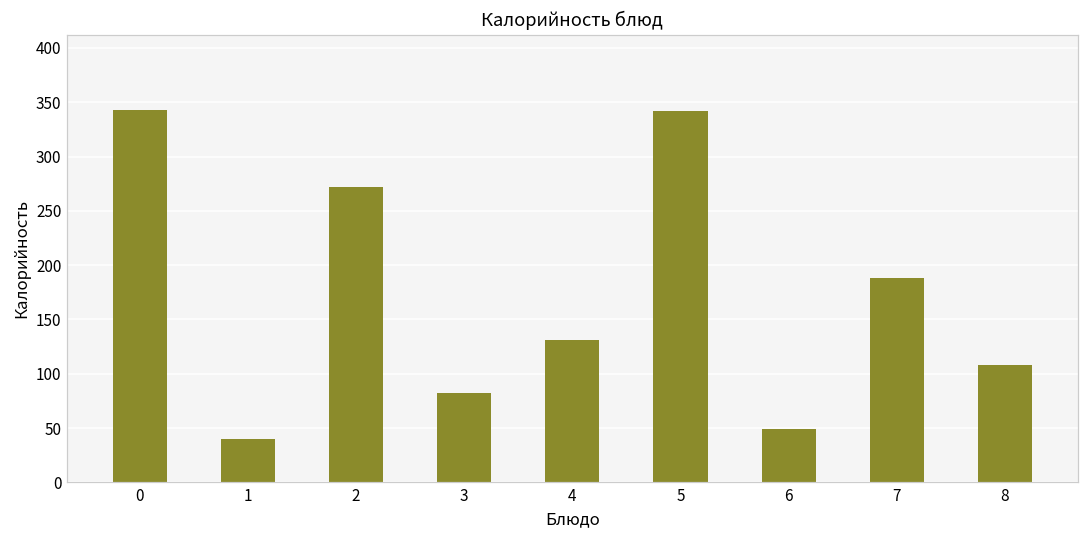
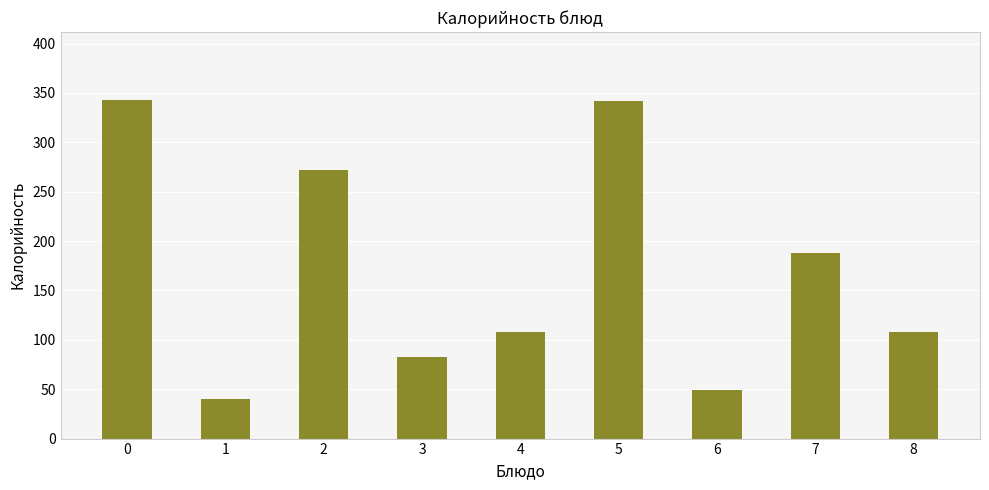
4: 130 -> 110
